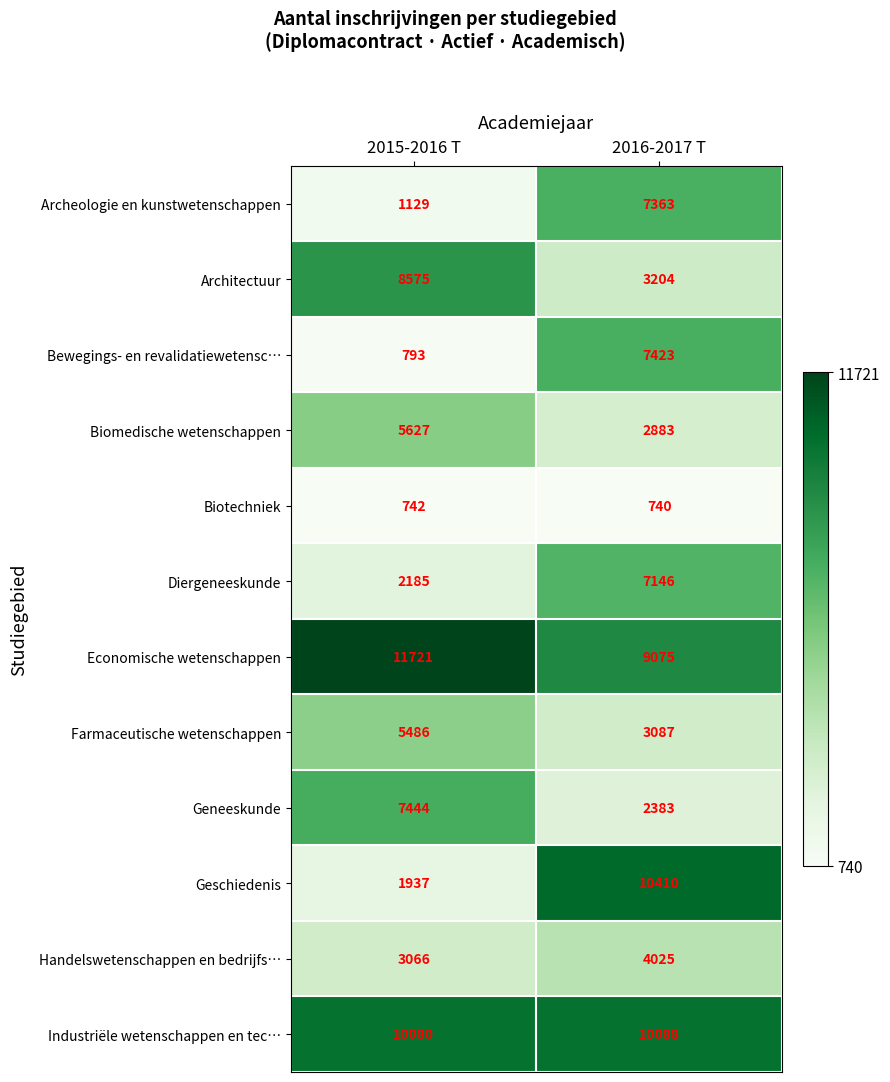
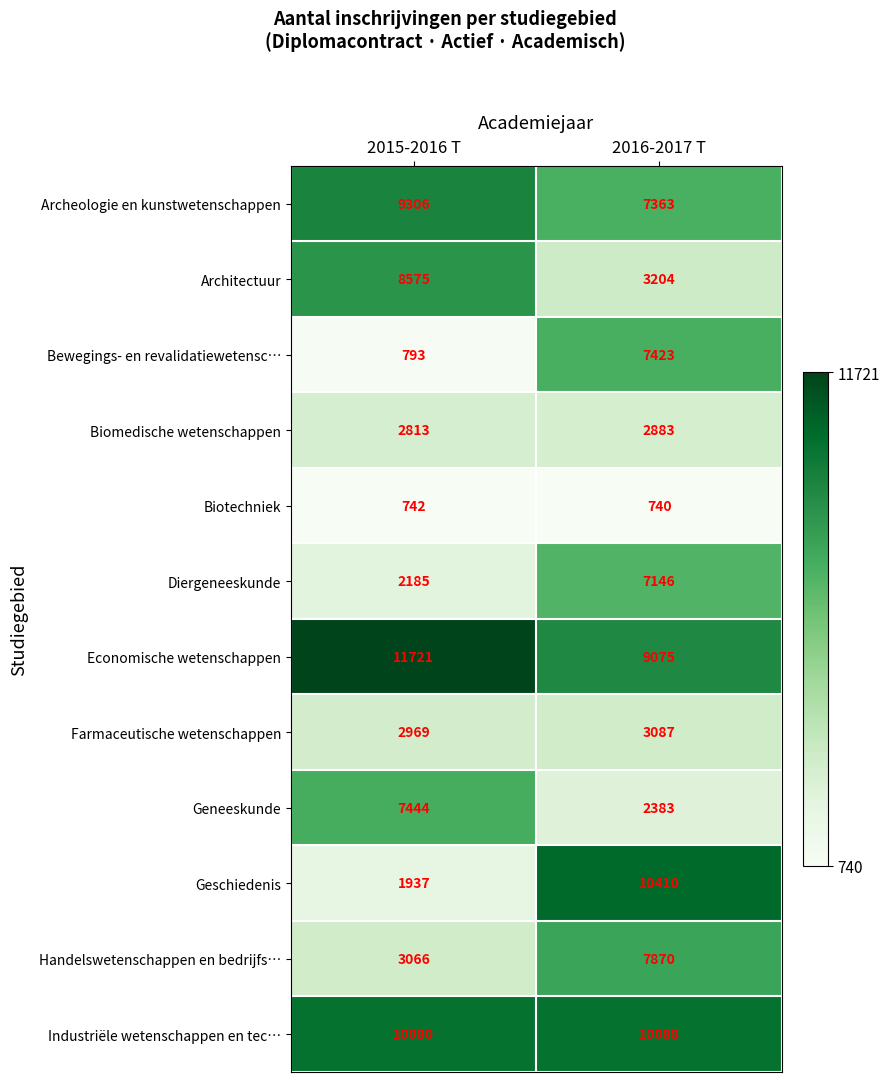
Archeologie en kunstwetenschappen, 2015-2016 T: 1129 -> 9306
Biomedische wetenschappen, 2015-2016 T: 5627 -> 2813
Farmaceutische wetenschappen, 2015-2016 T: 5486 -> 2969
Handelswetenschappen en bedrijfs…, 2016-2017 T: 4025 -> 7870
